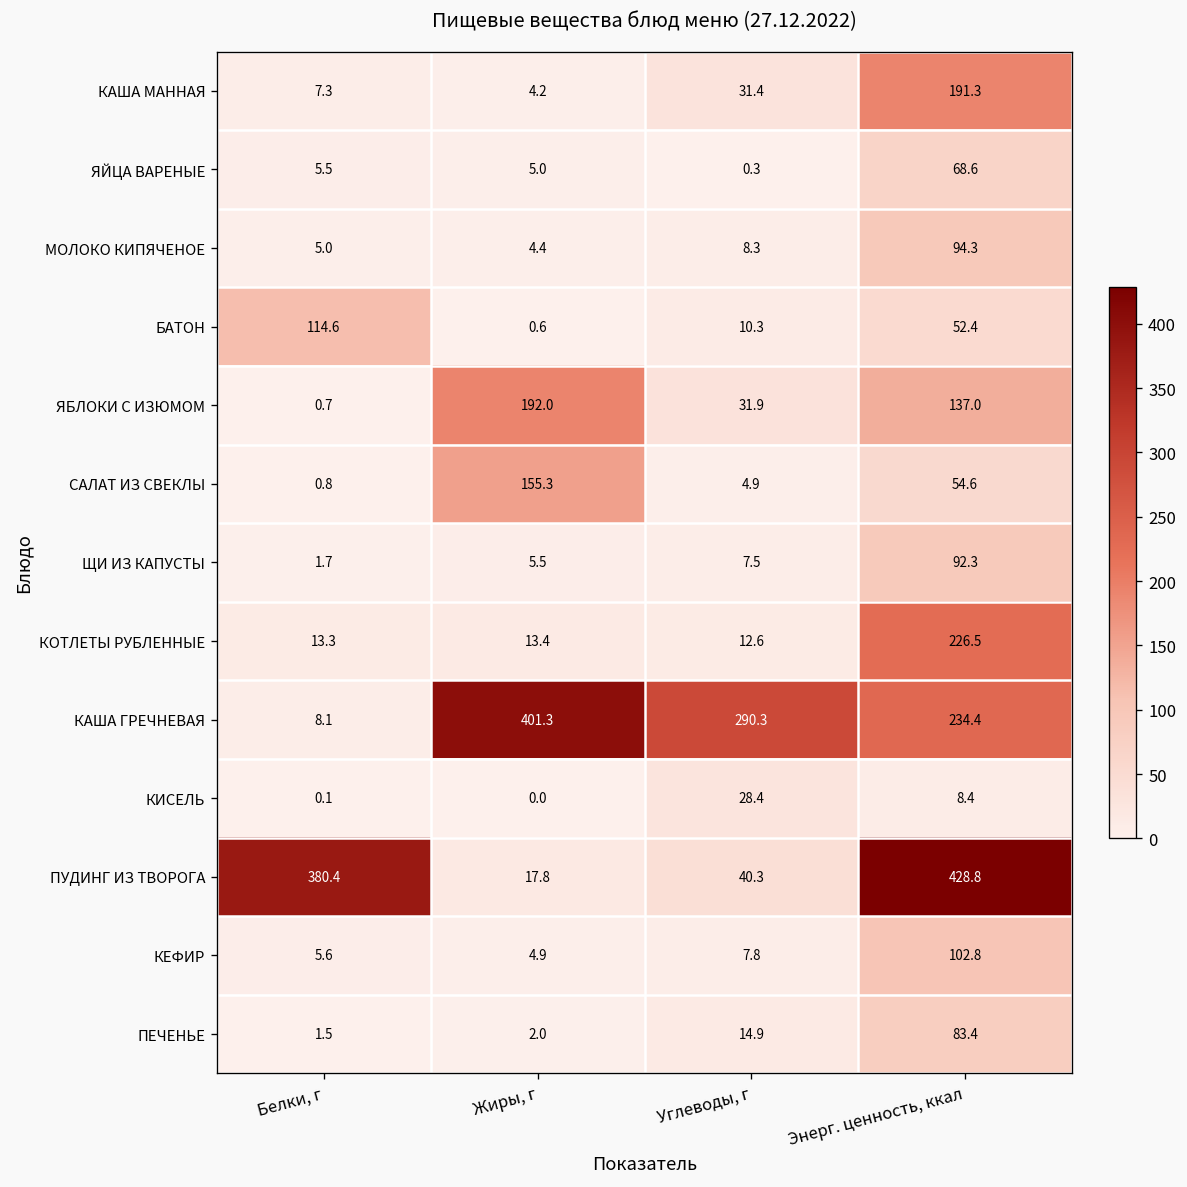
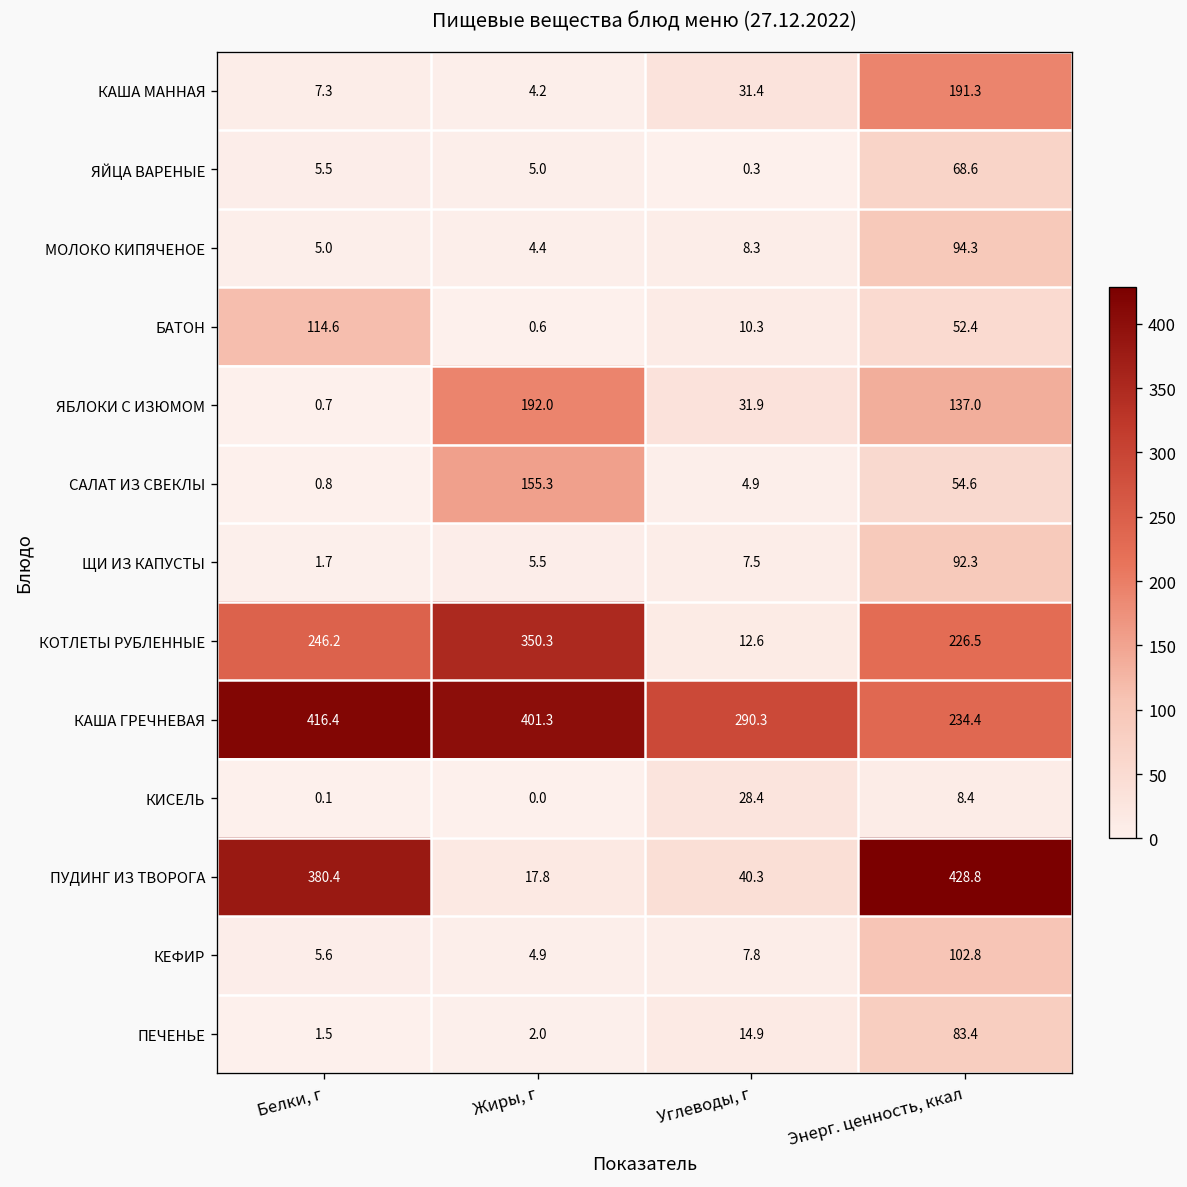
КОТЛЕТЫ РУБЛЕННЫЕ, Белки, г: 13.3 -> 246.2
КОТЛЕТЫ РУБЛЕННЫЕ, Жиры, г: 13.4 -> 350.3
КАША ГРЕЧНЕВАЯ, Белки, г: 8.1 -> 416.4
